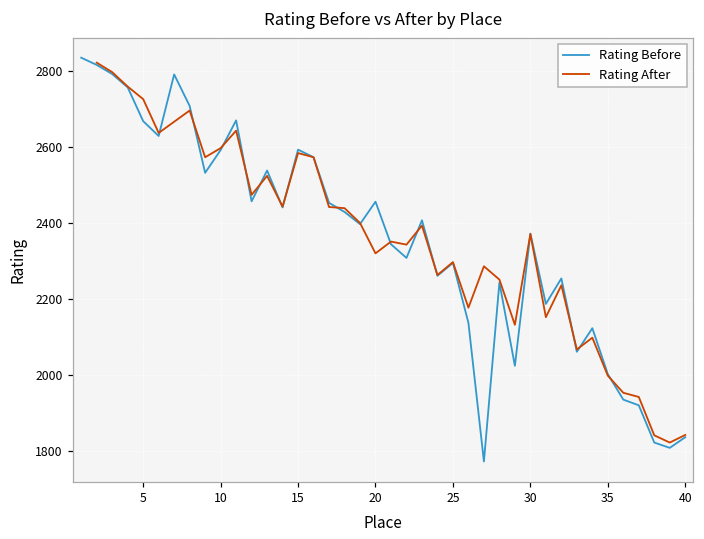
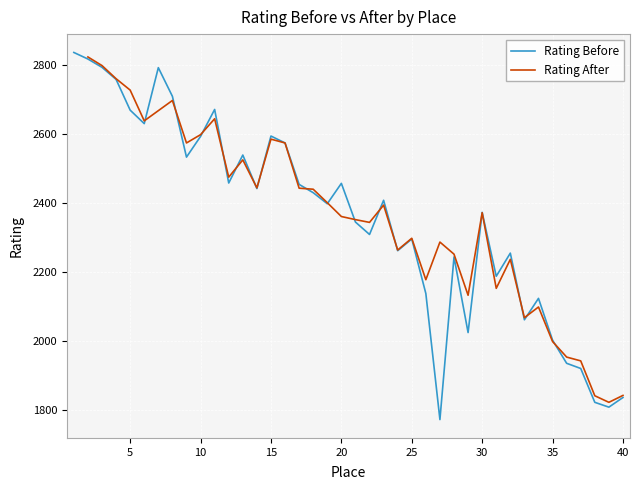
Rating After, 20: 2320 -> 2360
